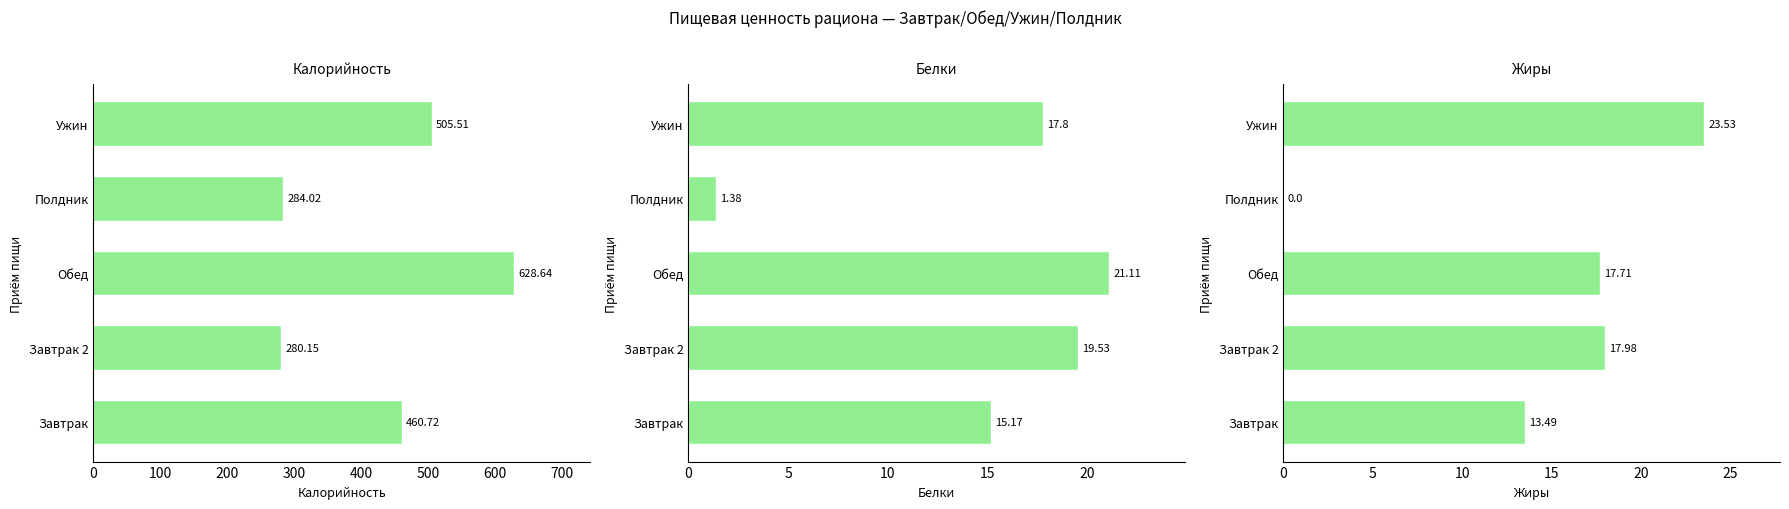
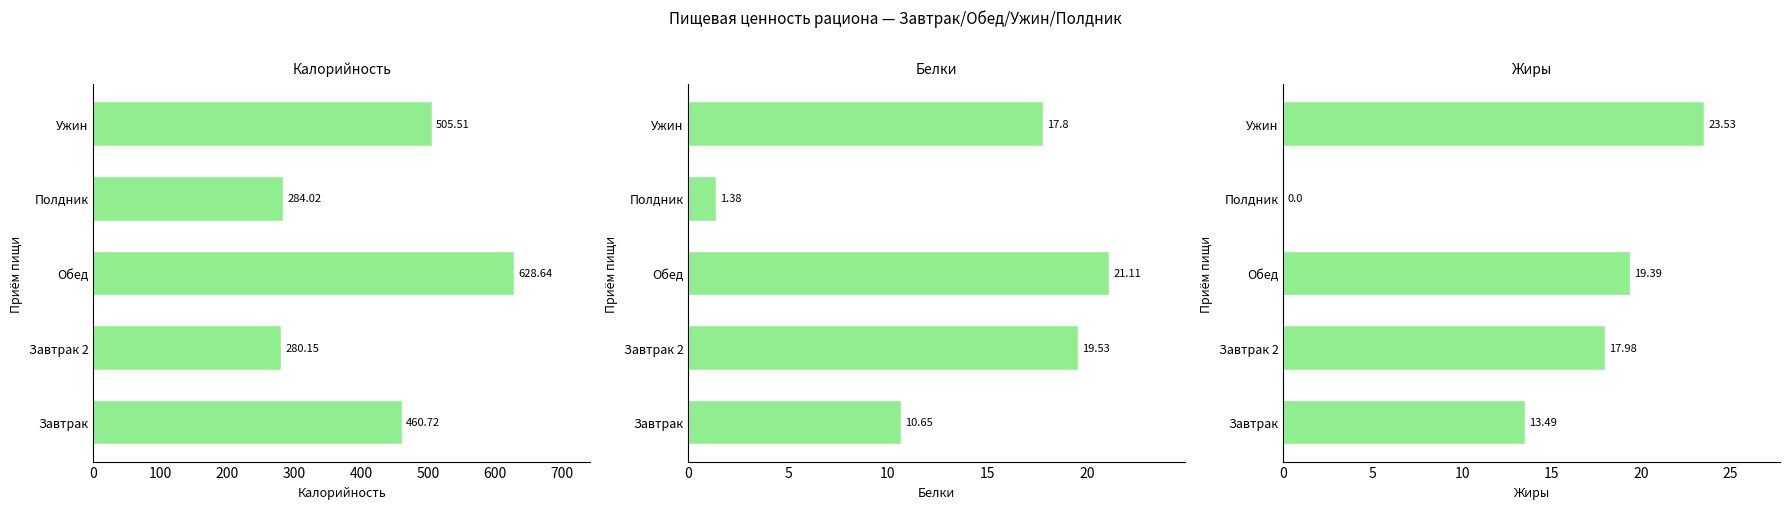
Белки, Завтрак: 15.17 -> 10.65
Жиры, Обед: 17.71 -> 19.39
